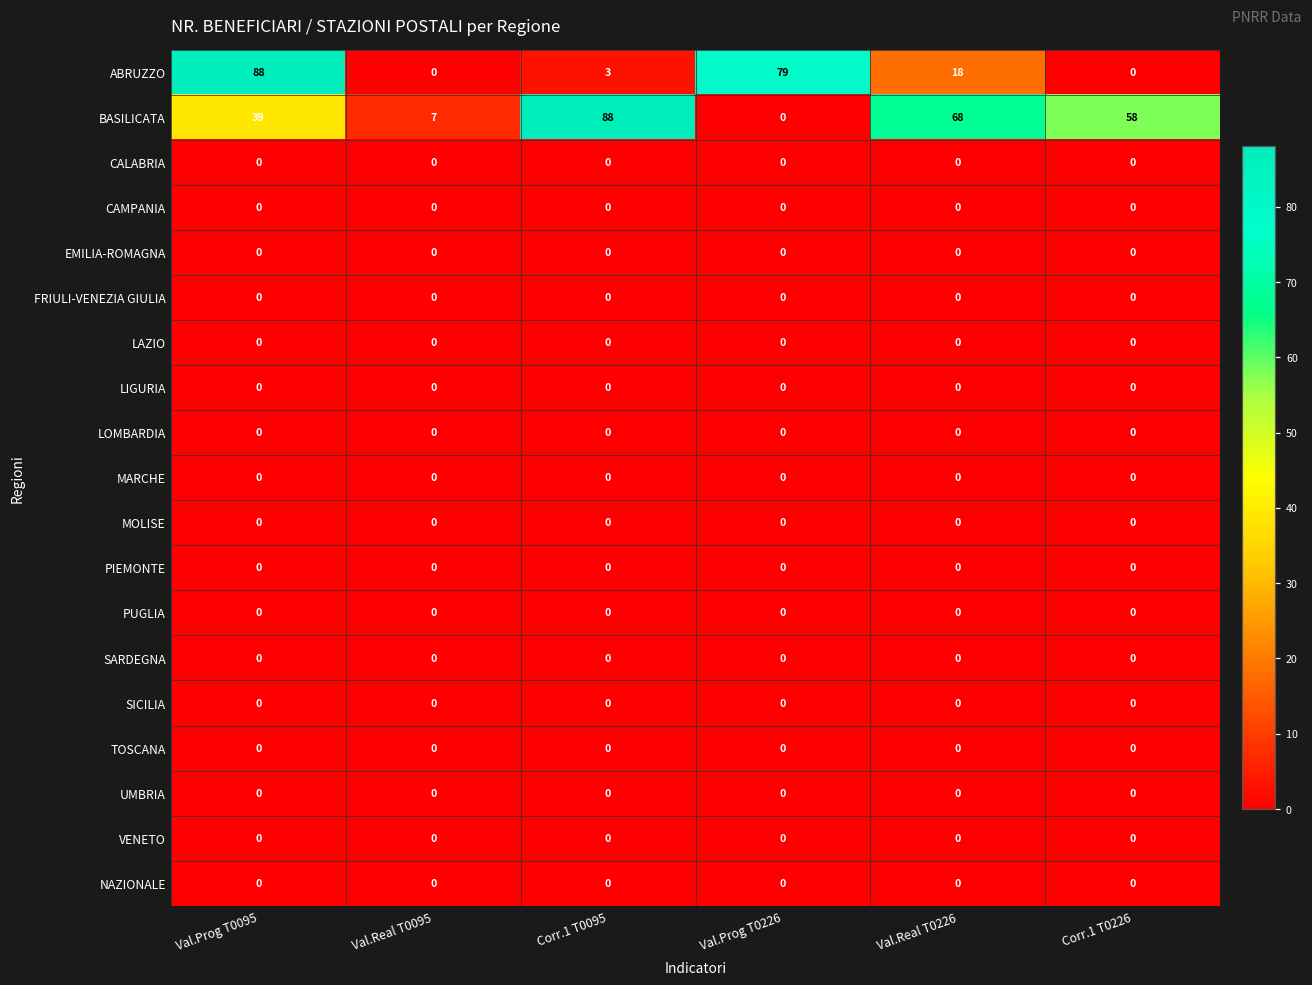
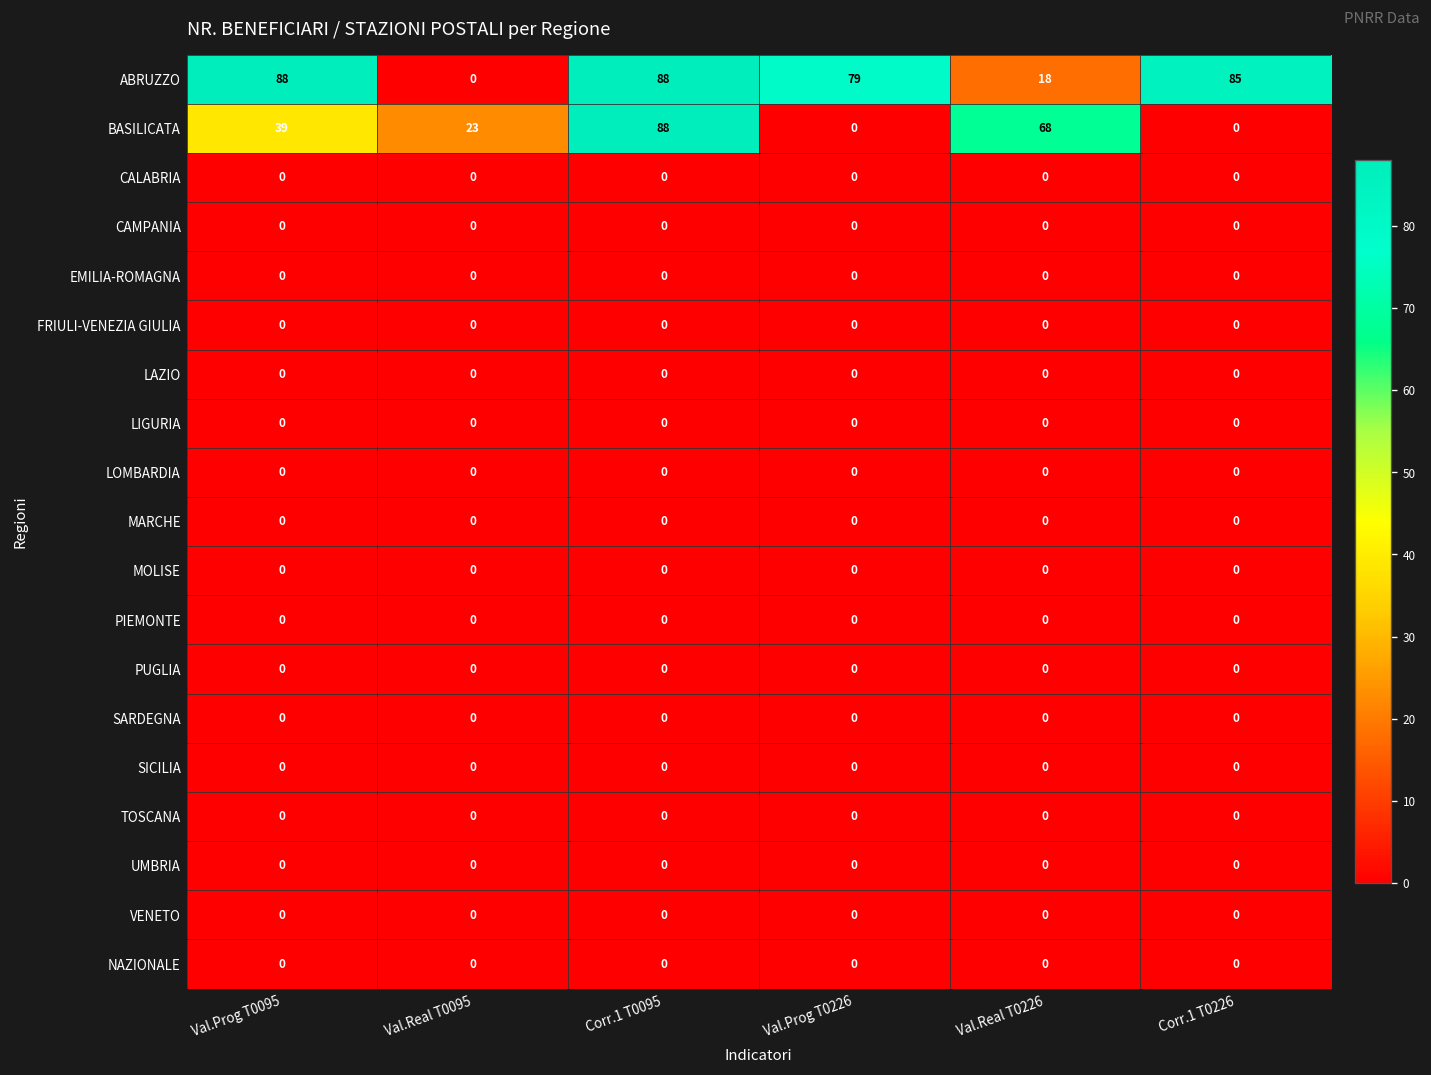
ABRUZZO, Corr.1 T0095: 3 -> 88
ABRUZZO, Corr.1 T0226: 0 -> 85
BASILICATA, Val.Real T0095: 7 -> 23
BASILICATA, Corr.1 T0226: 58 -> 0
